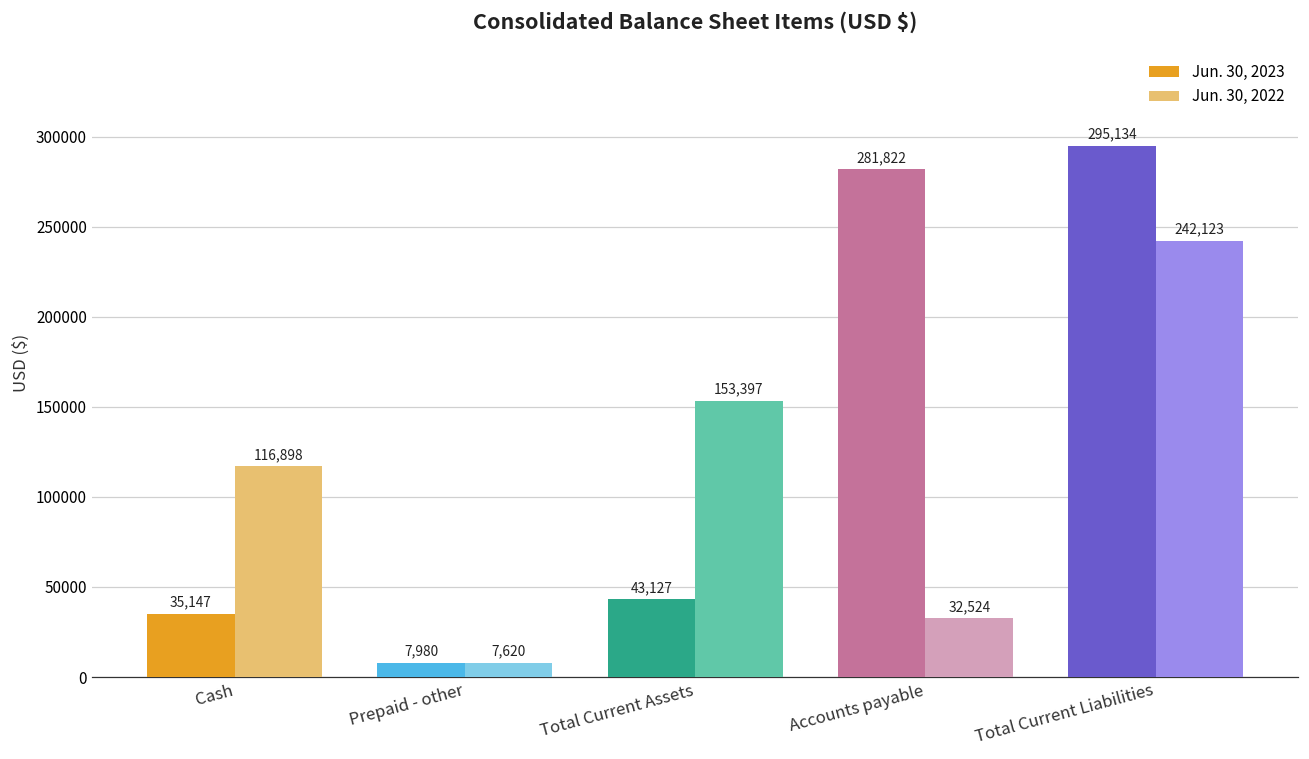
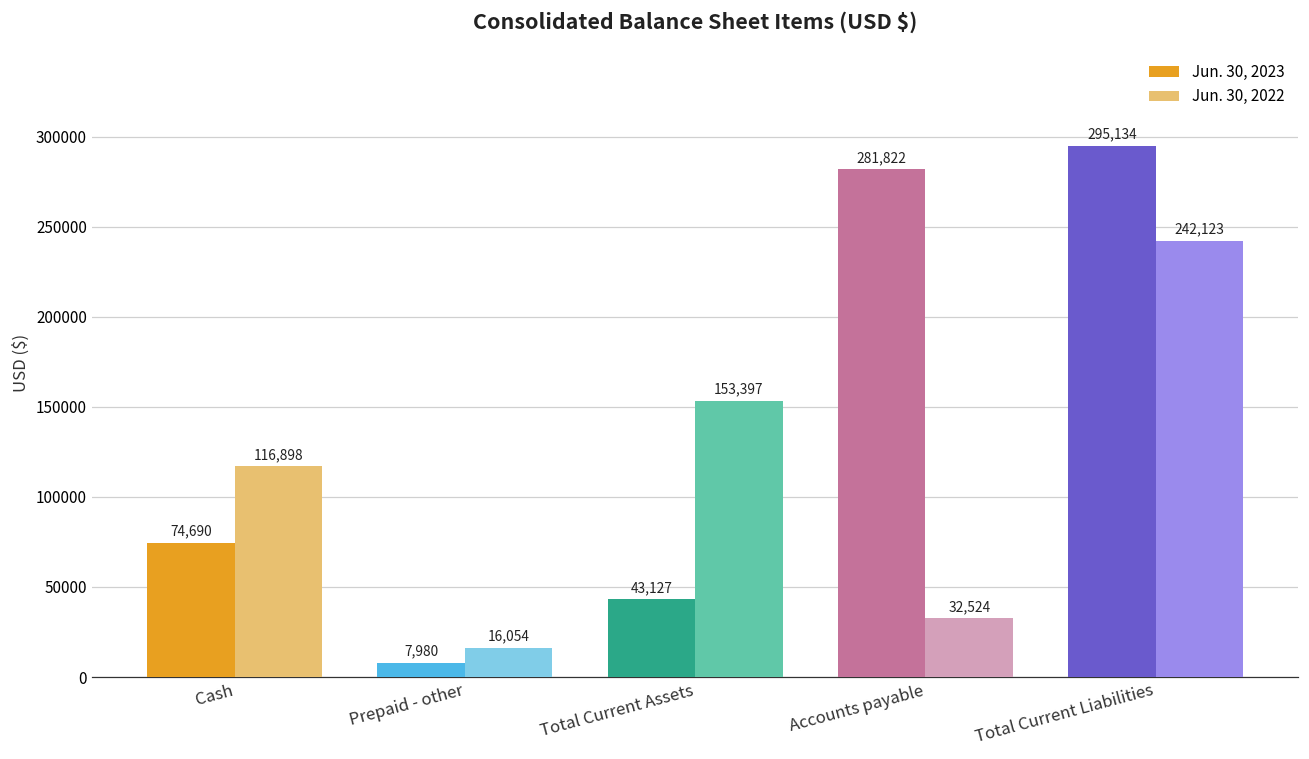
Jun. 30, 2023, Cash: 35,147 -> 74,690
Jun. 30, 2022, Prepaid - other: 7,620 -> 16,054
